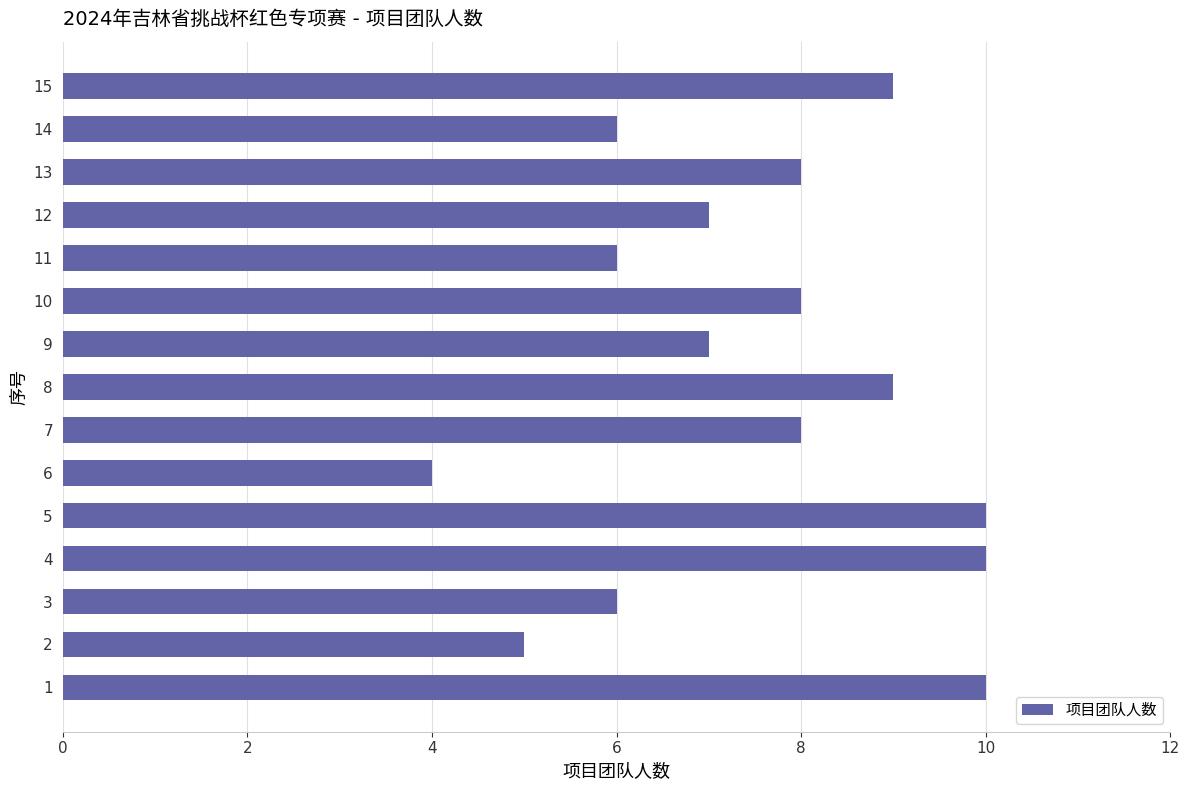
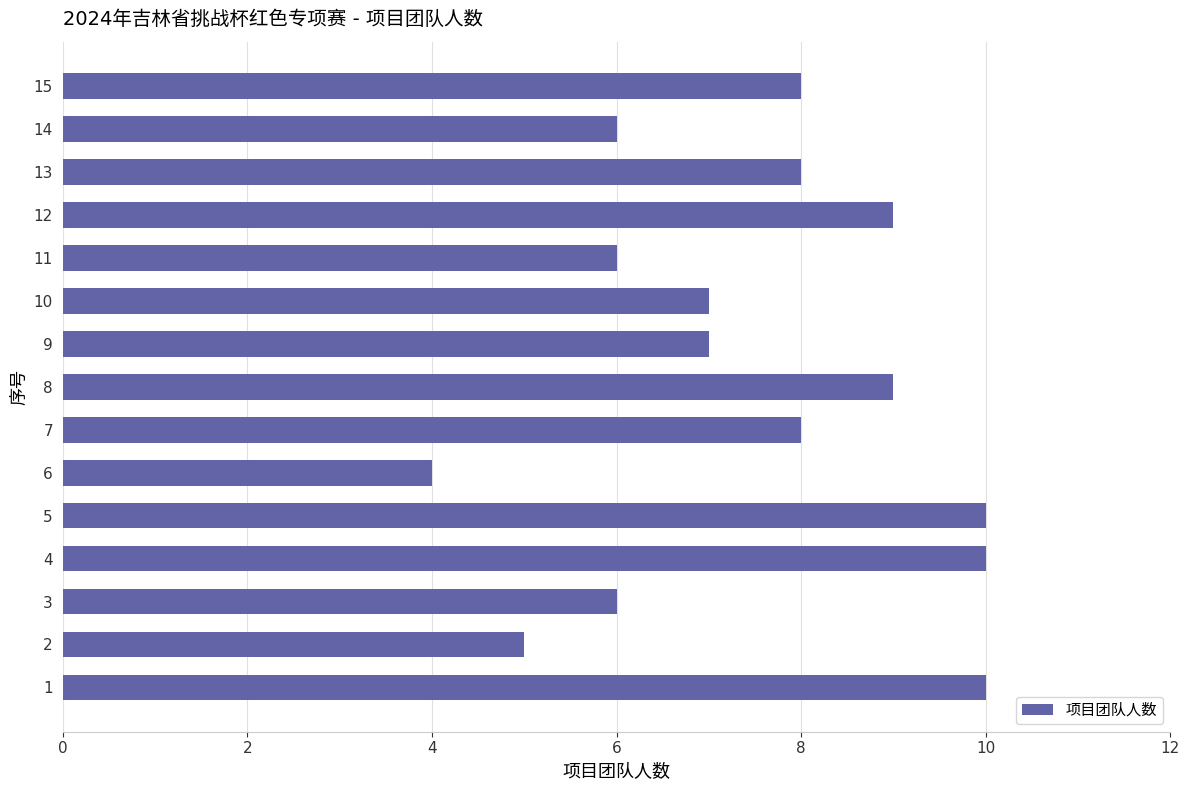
15: 9 -> 8
12: 7 -> 9
10: 8 -> 7
